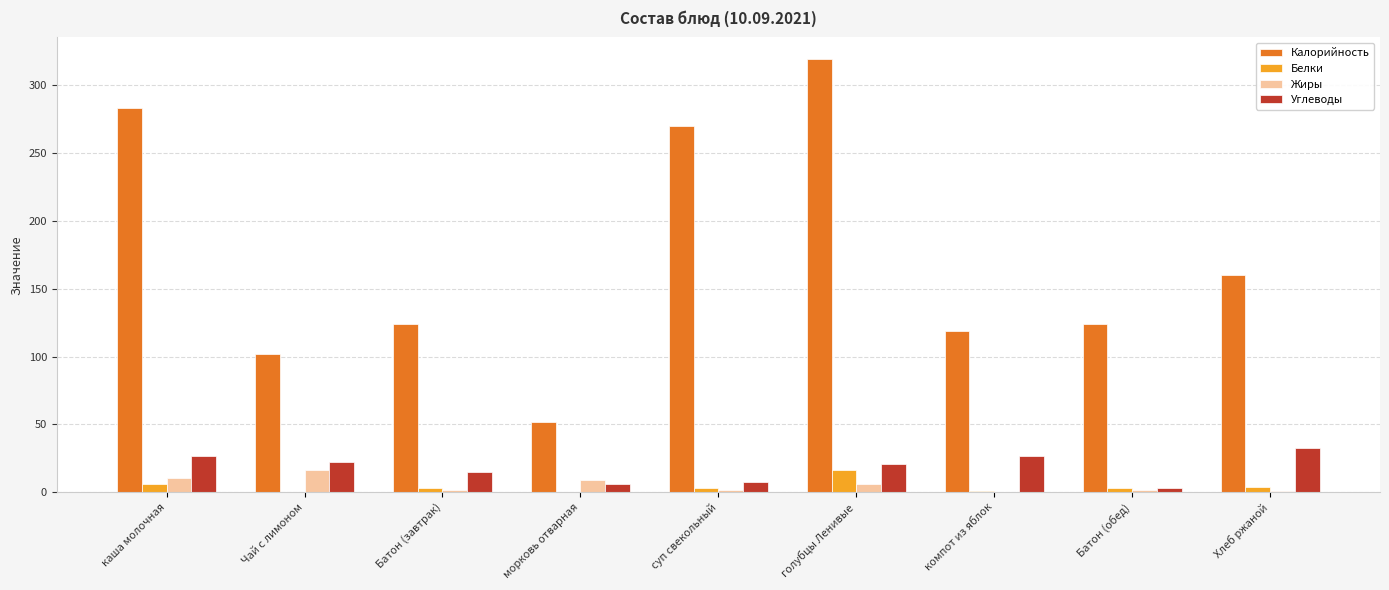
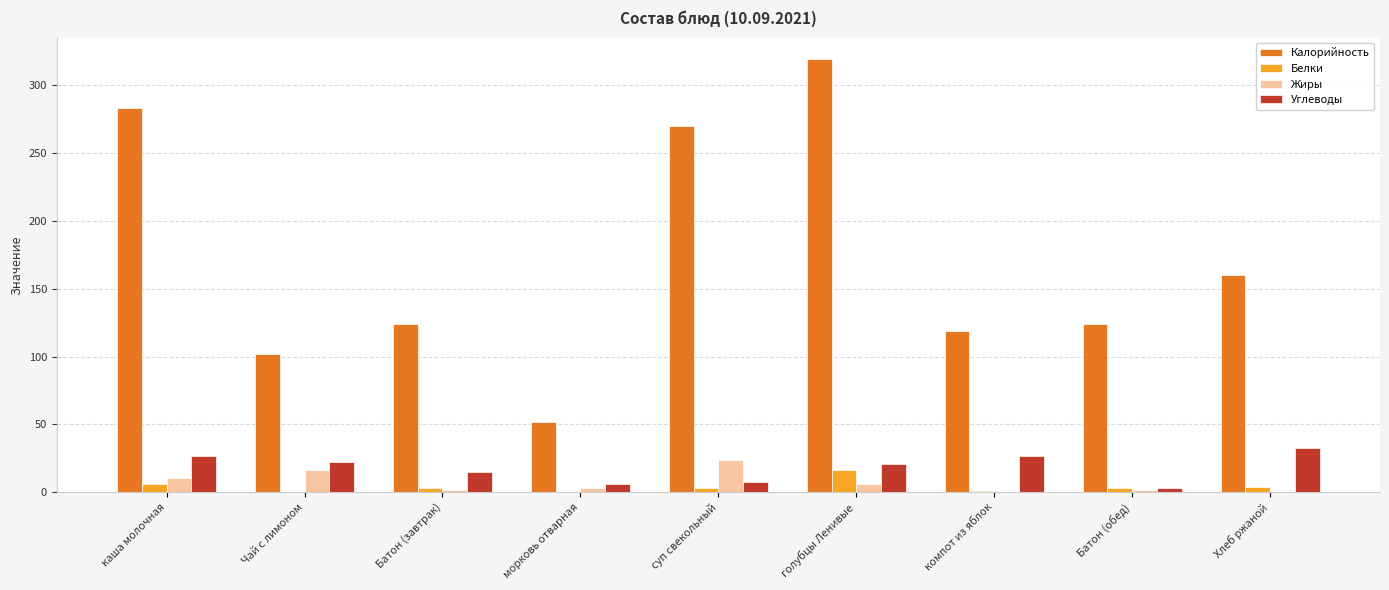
Жиры, морковь отварная: 9 -> 3
Жиры, суп свекольный: 1 -> 24
